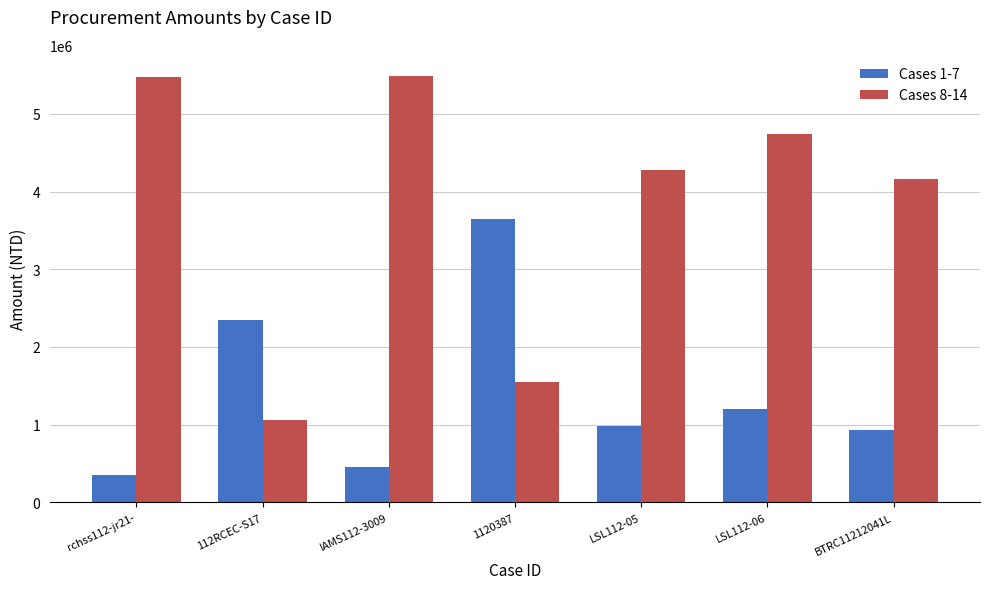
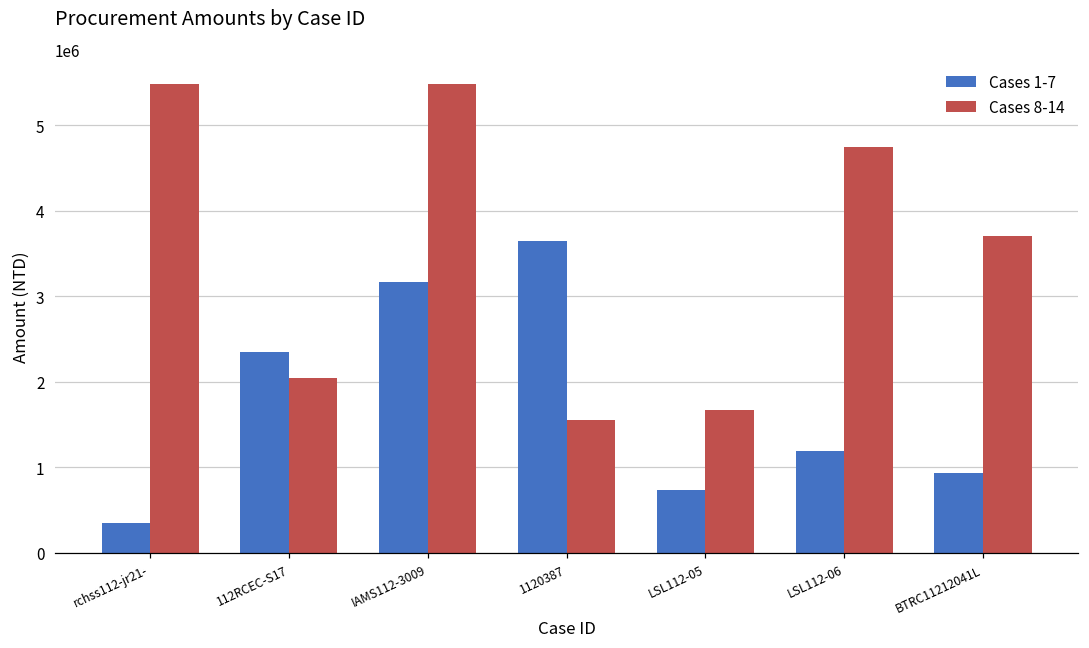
Cases 8-14, 112RCEC-S17: 1100000 -> 2000000
Cases 1-7, IAMS112-3009: 500000 -> 3200000
Cases 1-7, LSL112-05: 1000000 -> 700000
Cases 8-14, LSL112-05: 4300000 -> 1700000
Cases 8-14, BTRC11212041L: 4200000 -> 3700000
